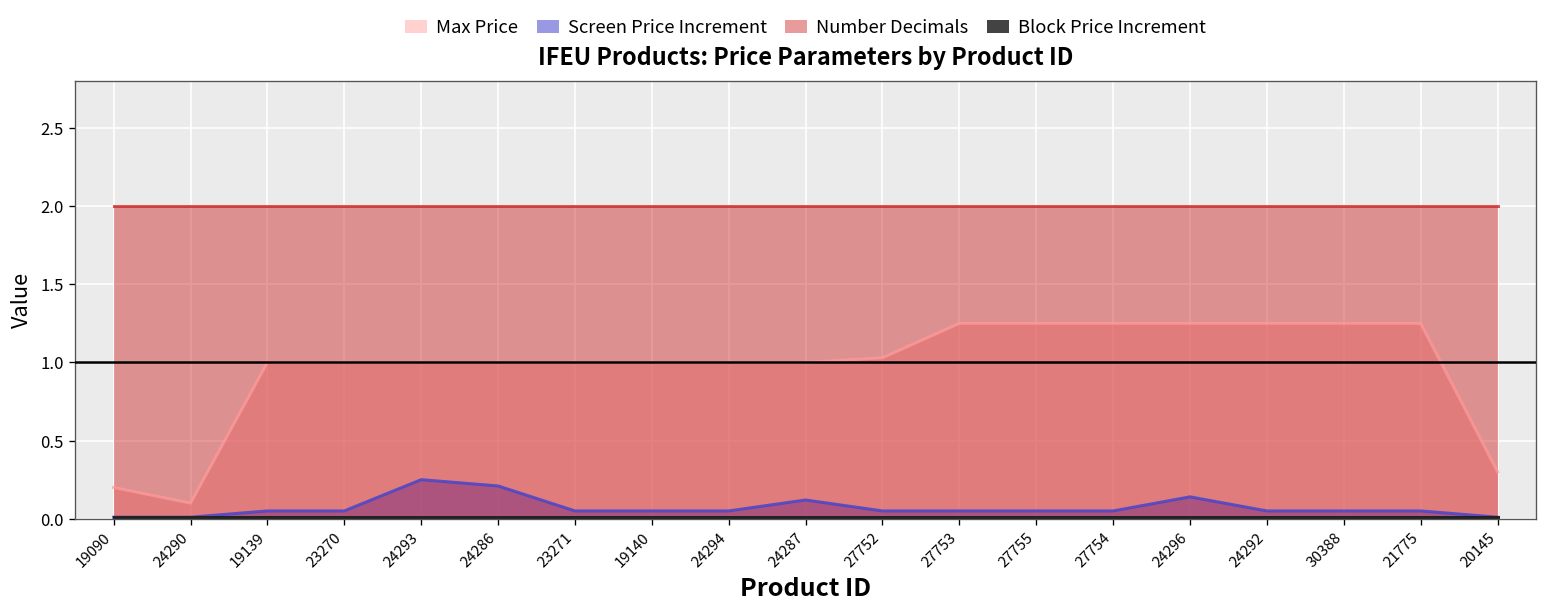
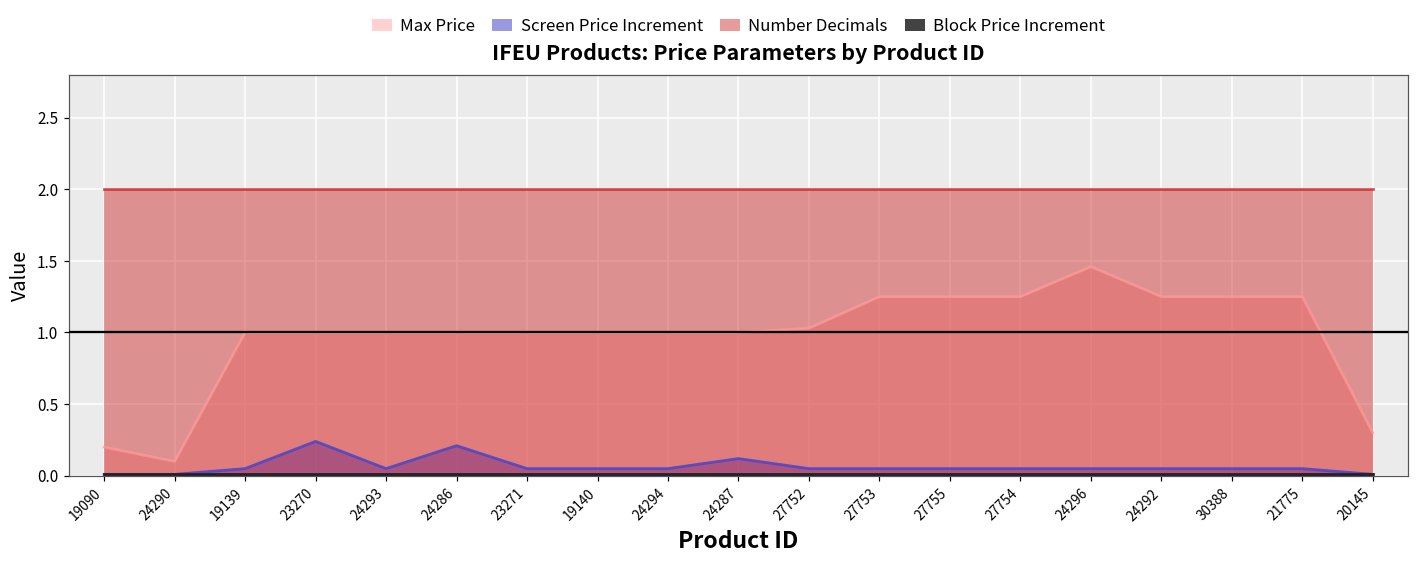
Screen Price Increment, 23270: 0.05 -> 0.24
Screen Price Increment, 24293: 0.25 -> 0.05
Max Price, 24296: 1.25 -> 1.46
Screen Price Increment, 24296: 0.14 -> 0.05
